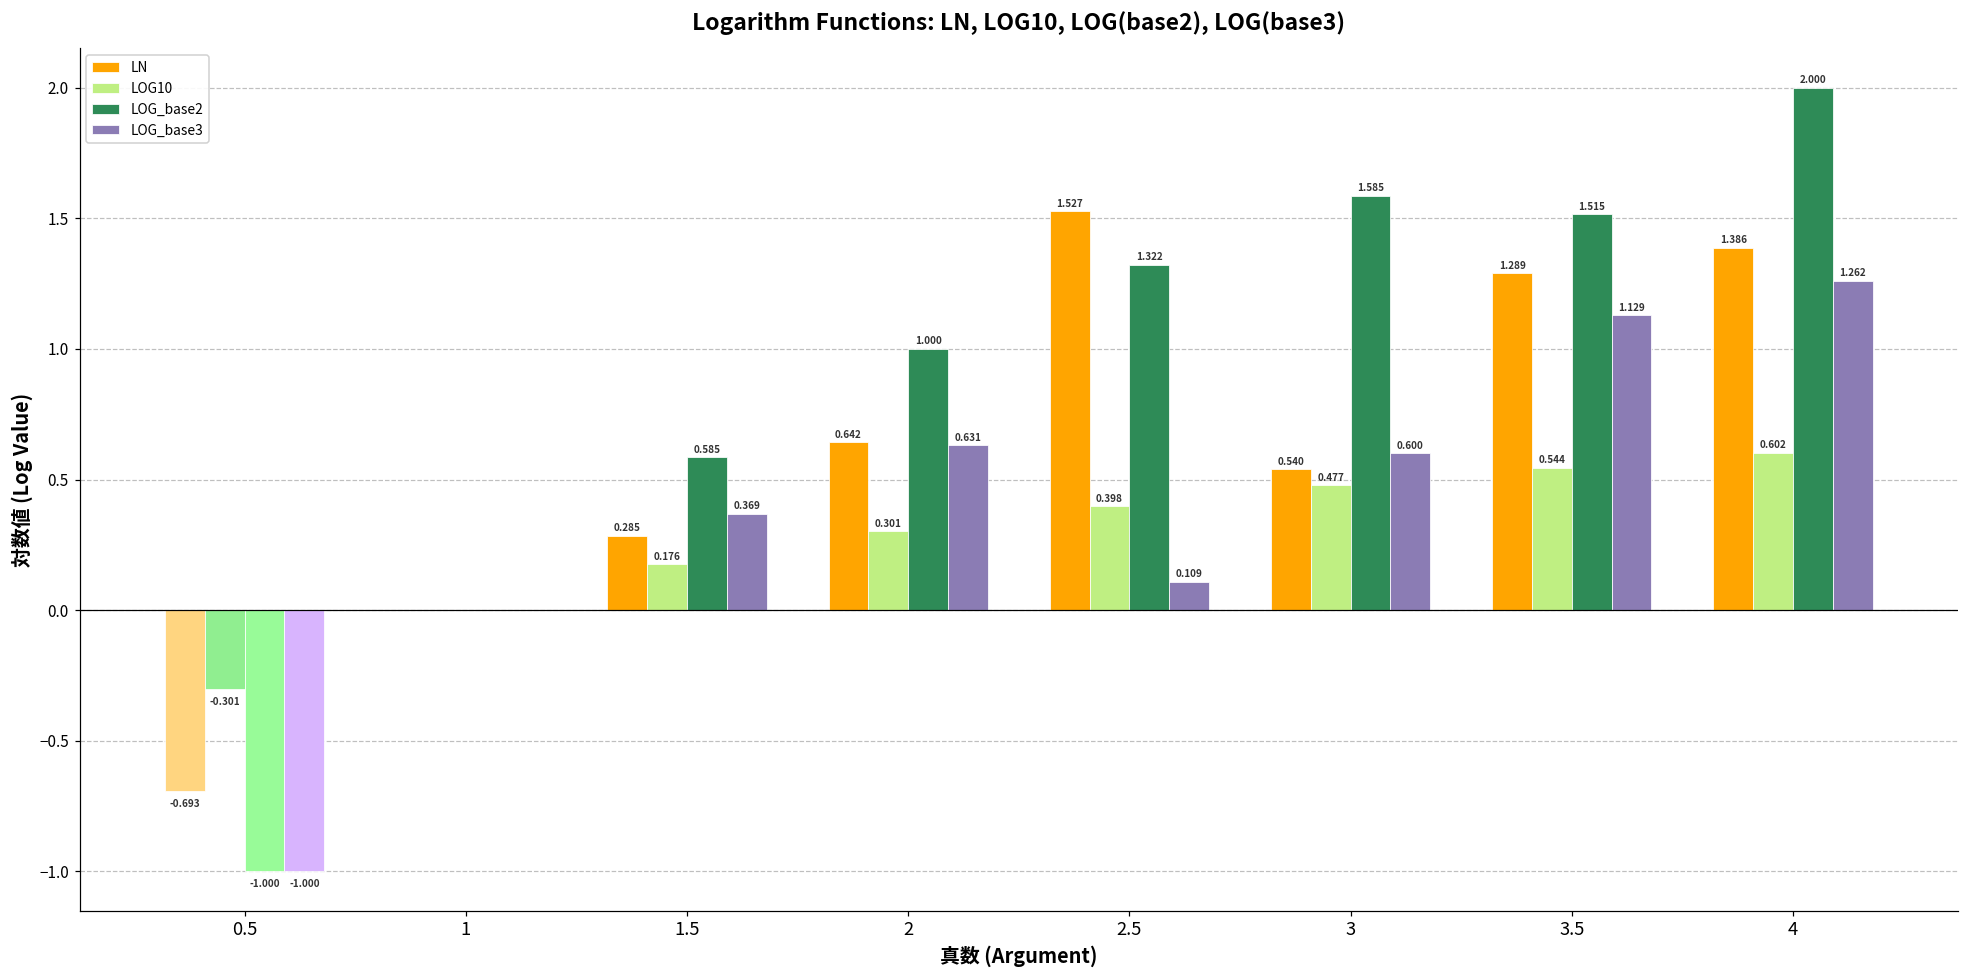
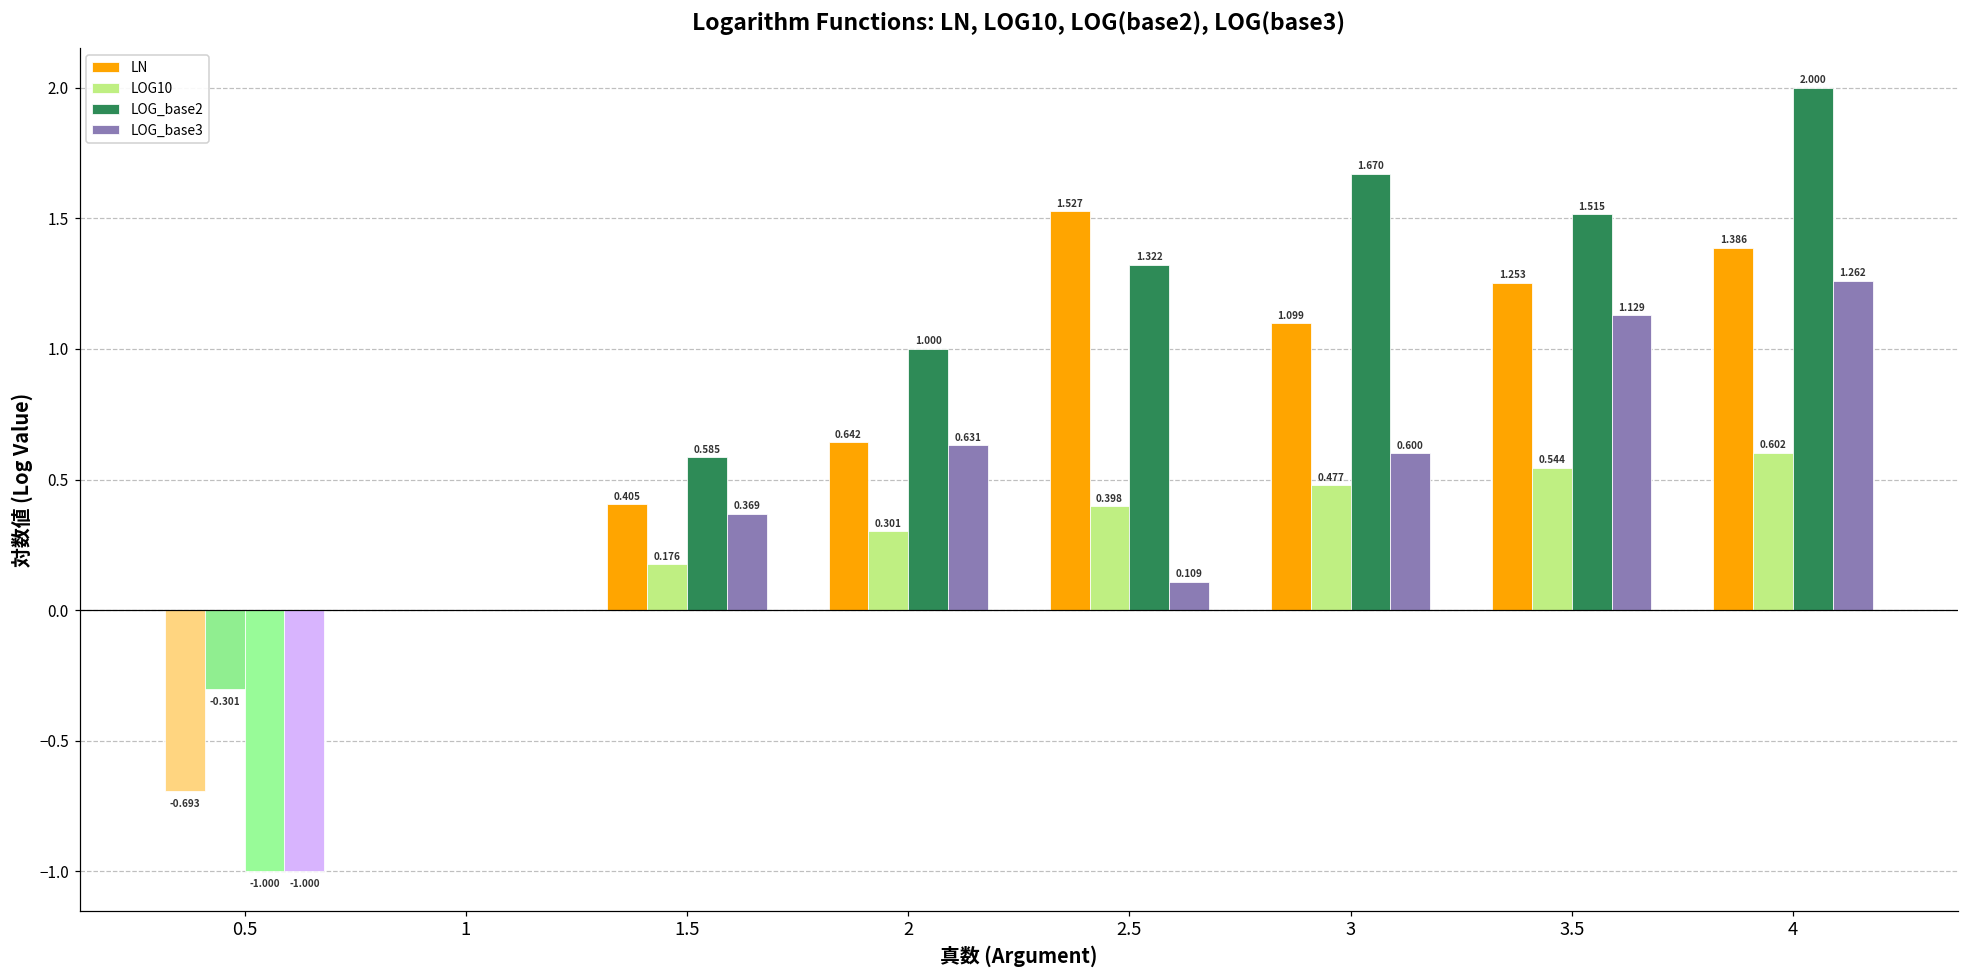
LN, 1.5: 0.285 -> 0.405
LN, 3: 0.540 -> 1.099
LOG_base2, 3: 1.585 -> 1.670
LN, 3.5: 1.289 -> 1.253
